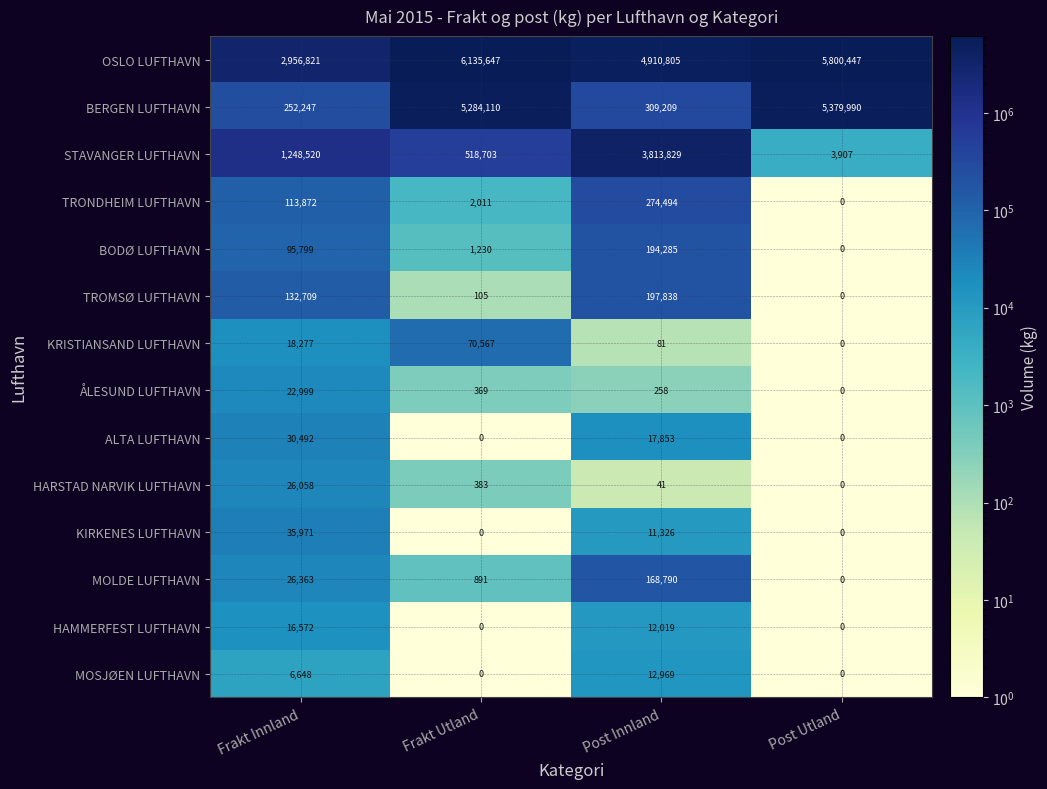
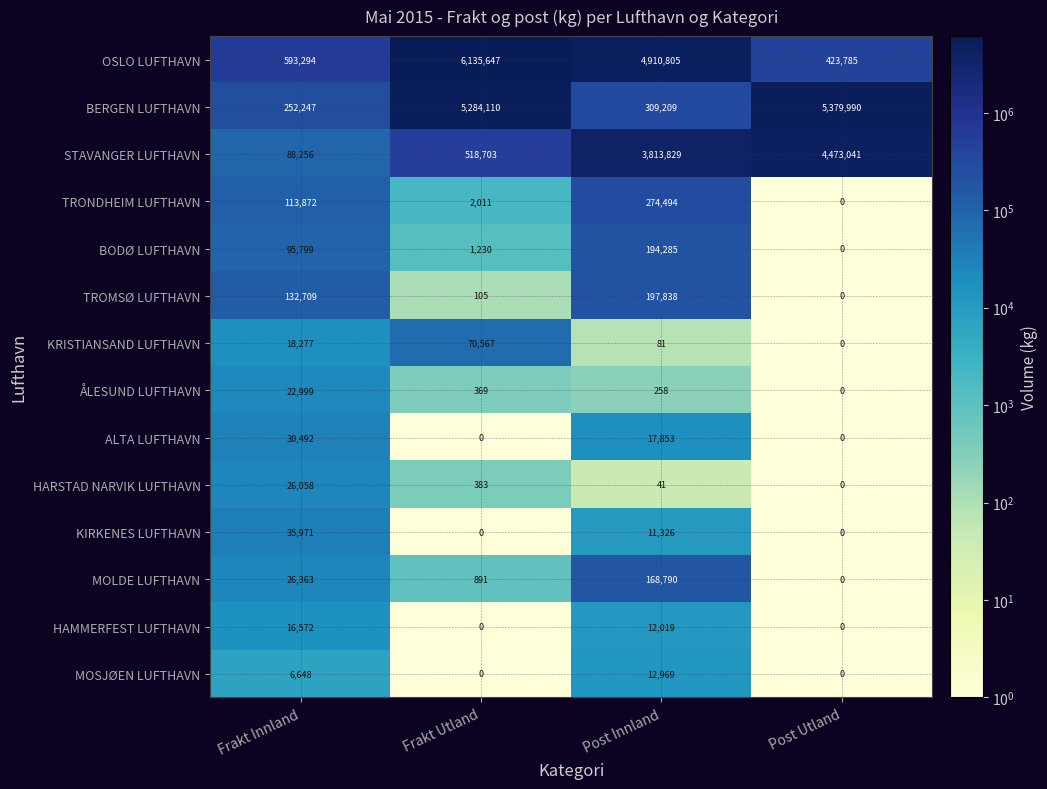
OSLO LUFTHAVN, Frakt Innland: 2,956,821 -> 593,294
OSLO LUFTHAVN, Post Utland: 5,800,447 -> 423,785
STAVANGER LUFTHAVN, Frakt Innland: 1,248,520 -> 88,256
STAVANGER LUFTHAVN, Post Utland: 3,907 -> 4,473,041
